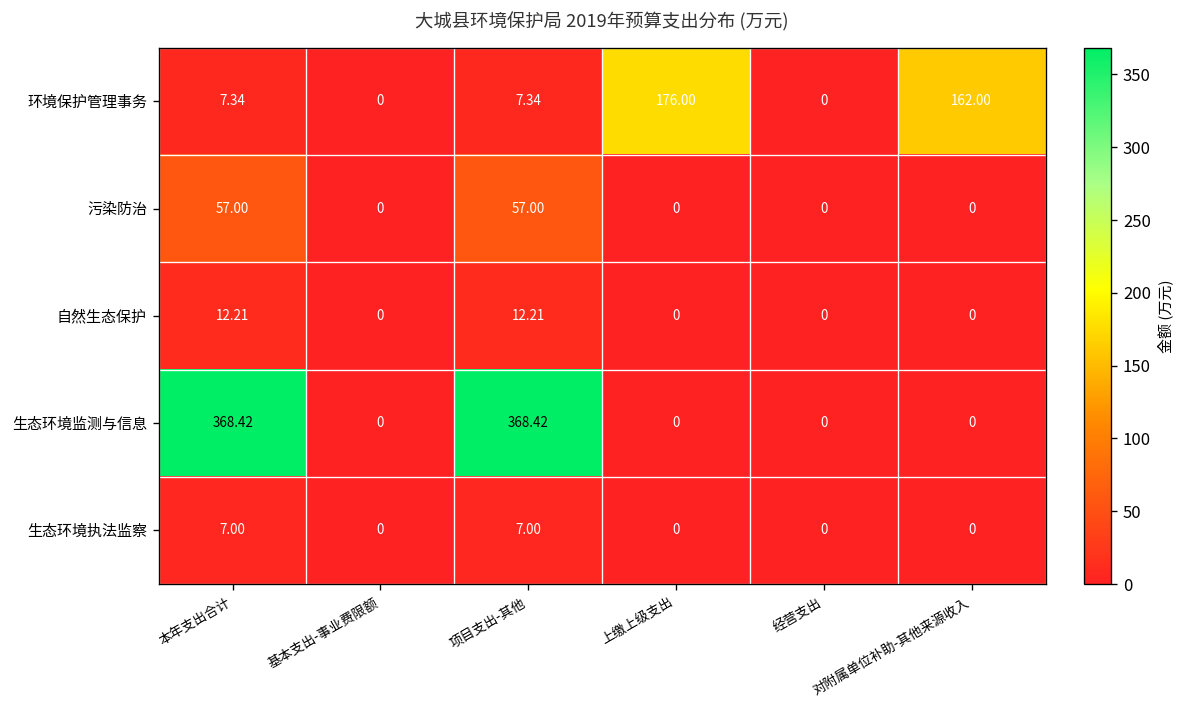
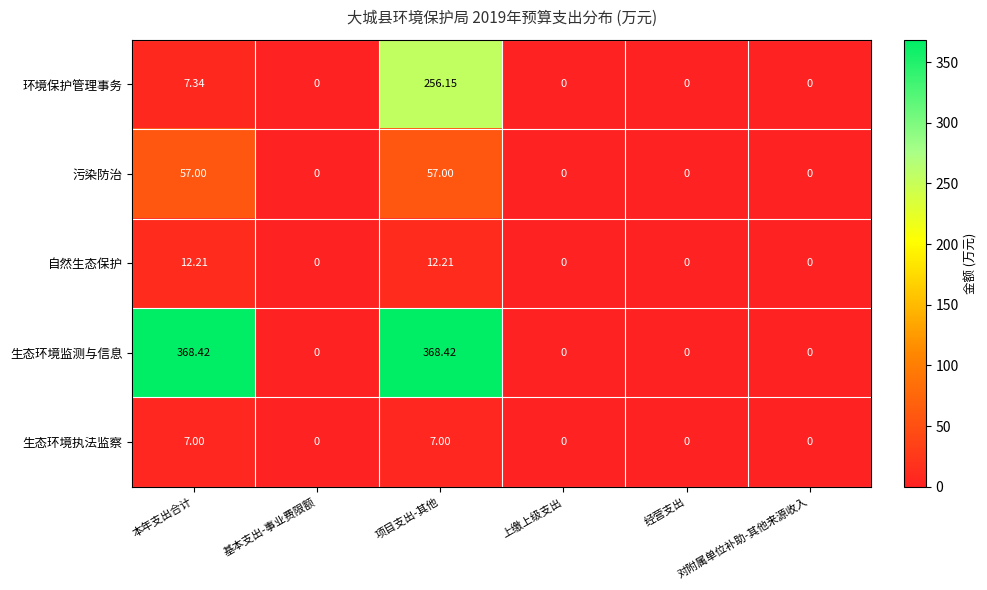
环境保护管理事务, 项目支出-其他: 7.34 -> 256.15
环境保护管理事务, 上缴上级支出: 176.00 -> 0
环境保护管理事务, 对附属单位补助-其他来源收入: 162.00 -> 0
